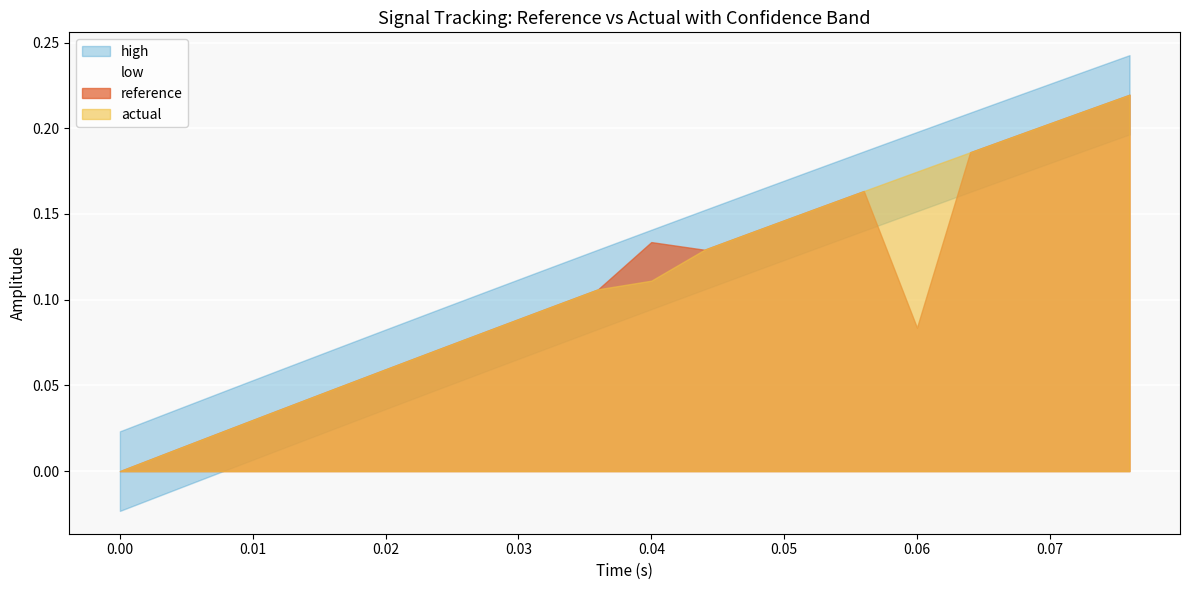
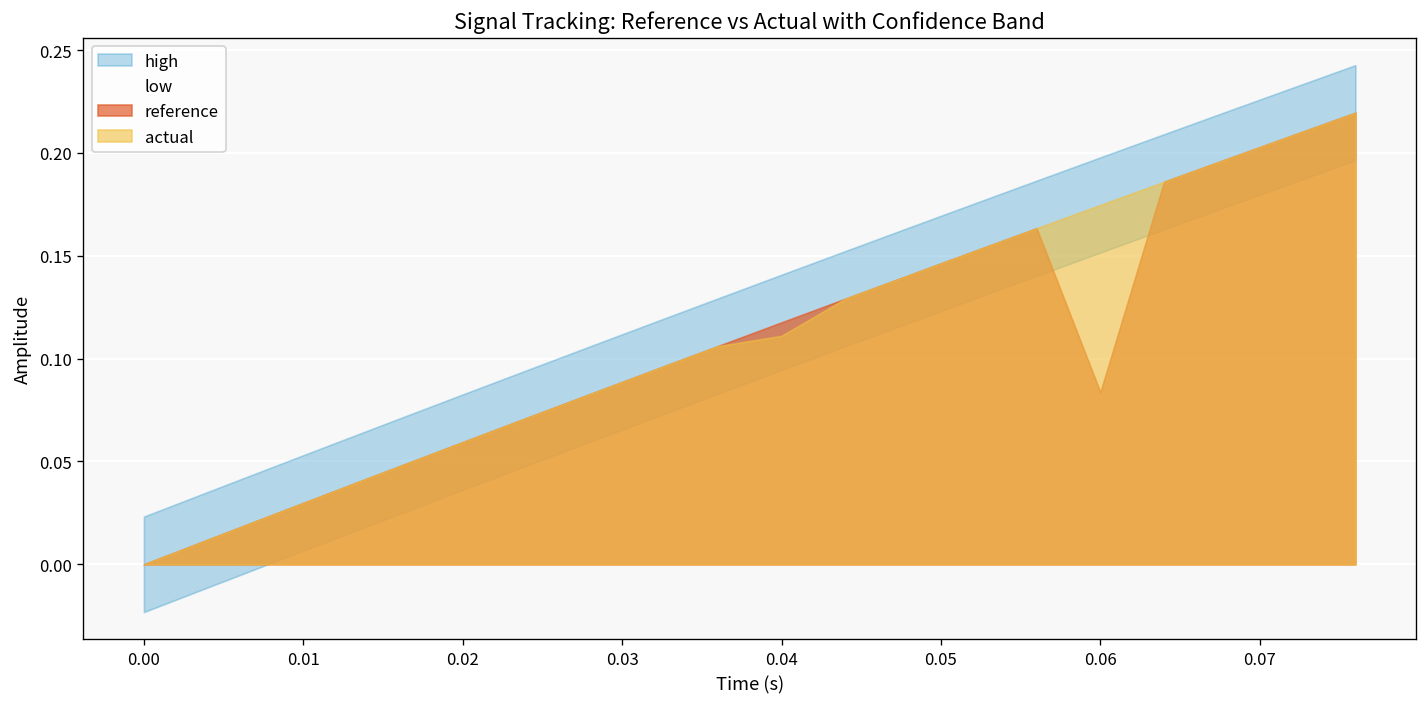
reference, 0.04: 0.134 -> 0.118
